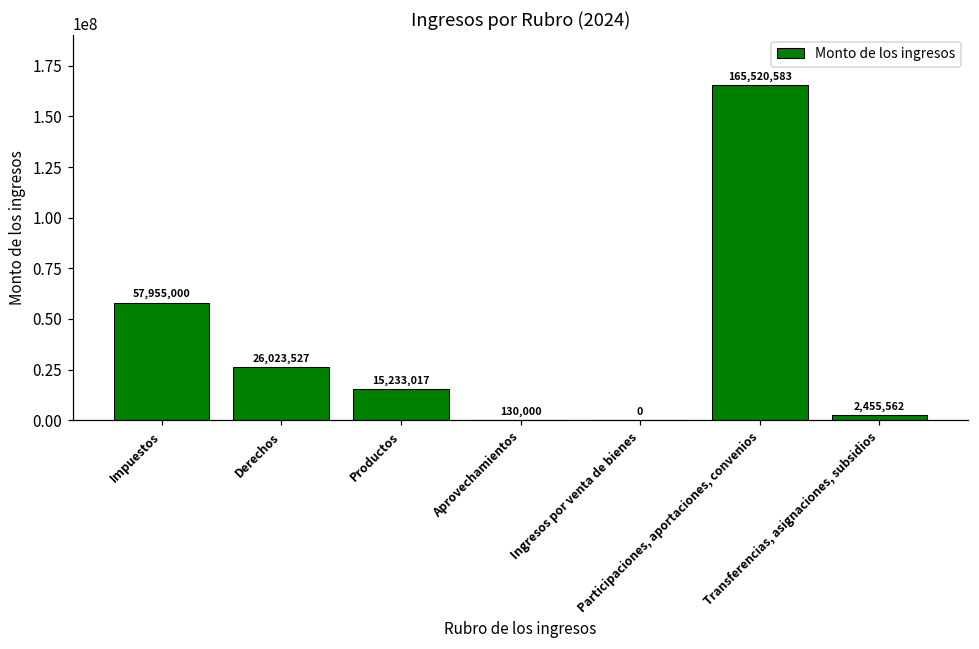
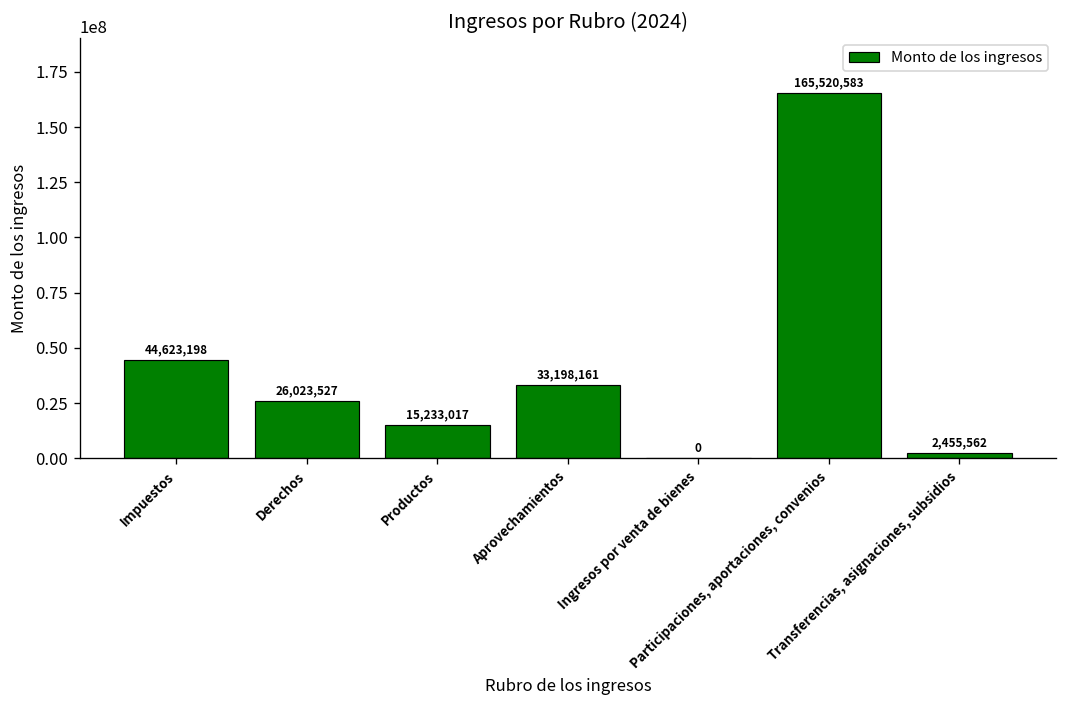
Impuestos: 57,955,000 -> 44,623,198
Aprovechamientos: 130,000 -> 33,198,161
